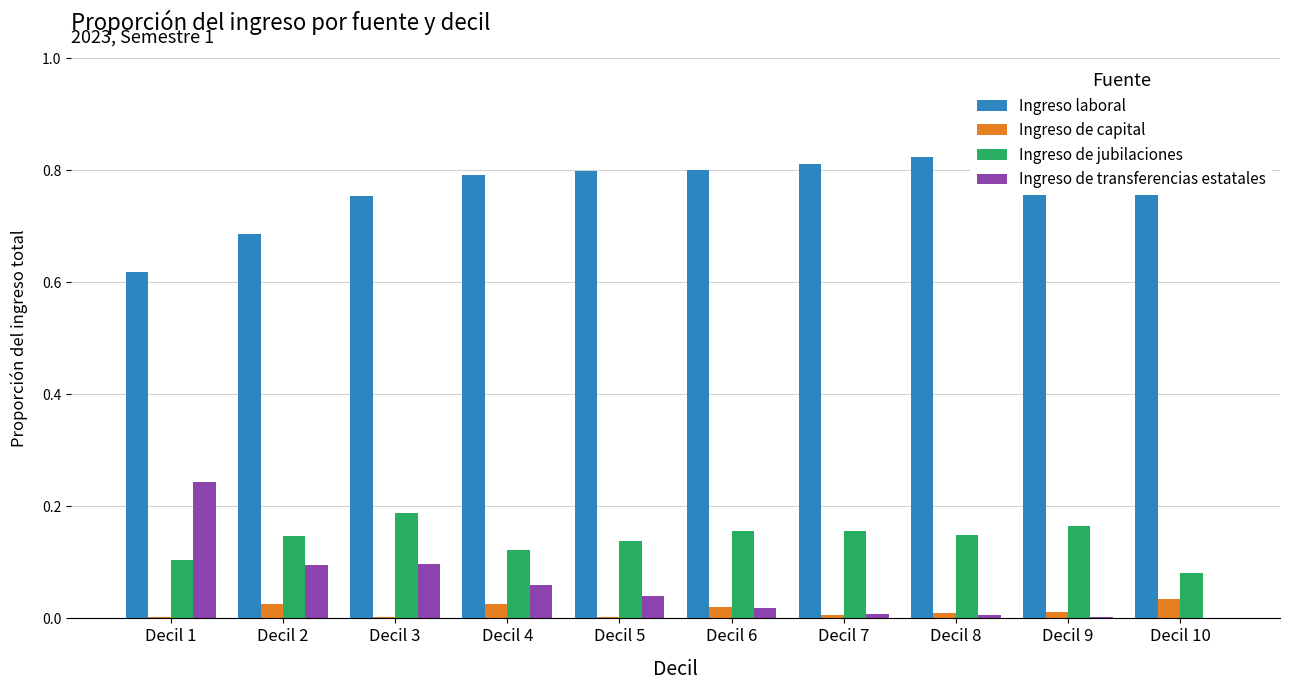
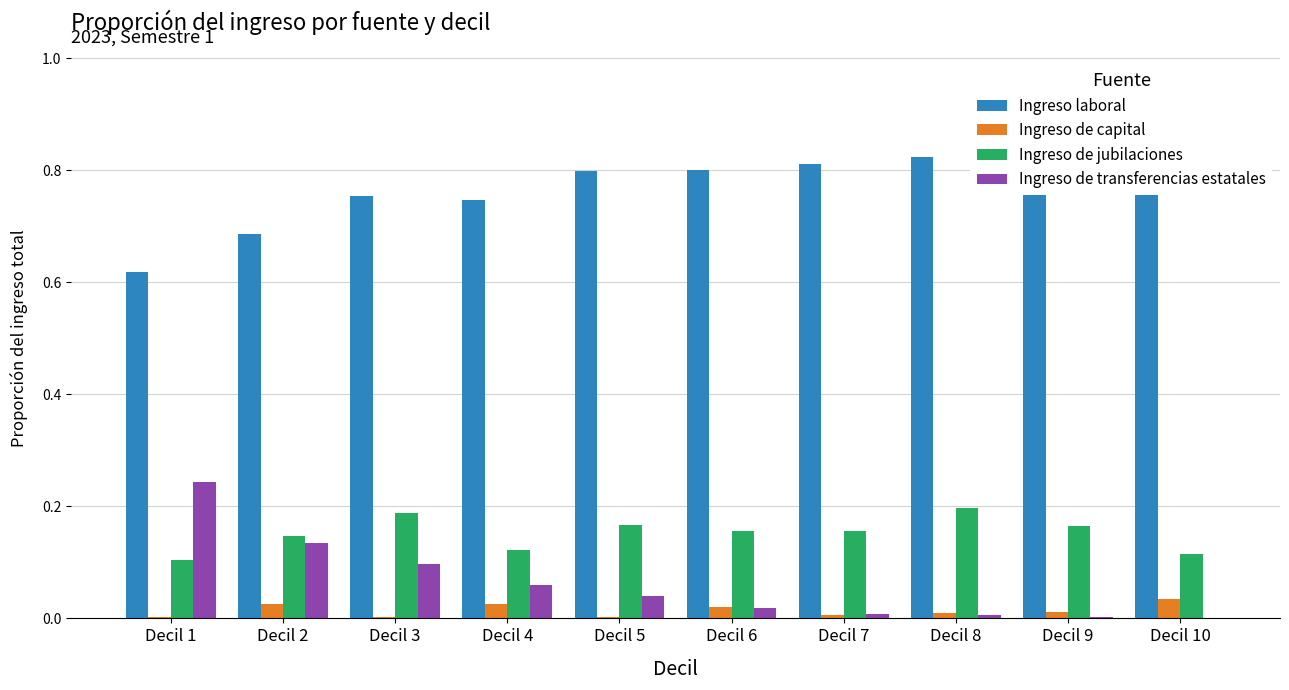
Ingreso de transferencias estatales, Decil 2: 0.10 -> 0.13
Ingreso laboral, Decil 4: 0.79 -> 0.75
Ingreso de jubilaciones, Decil 5: 0.14 -> 0.17
Ingreso de jubilaciones, Decil 8: 0.15 -> 0.20
Ingreso de jubilaciones, Decil 10: 0.08 -> 0.12
